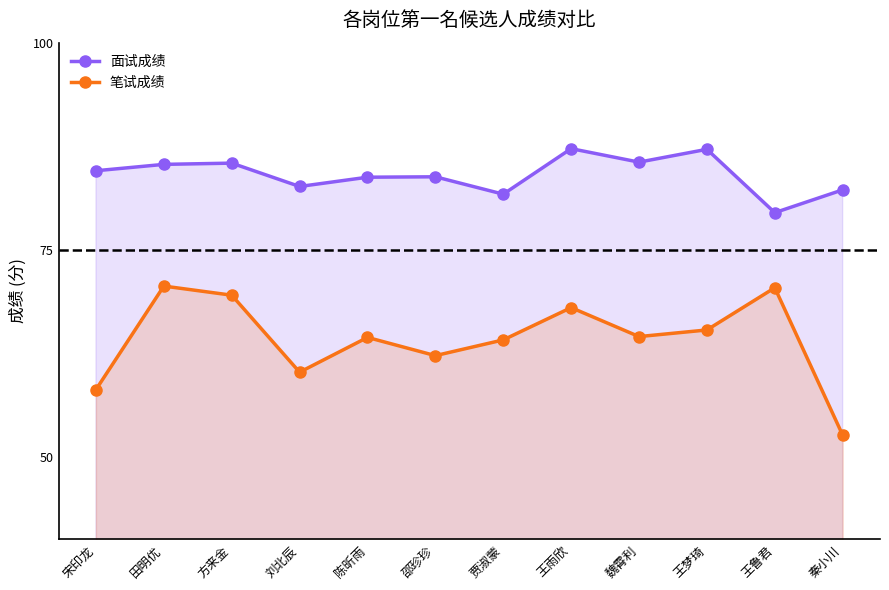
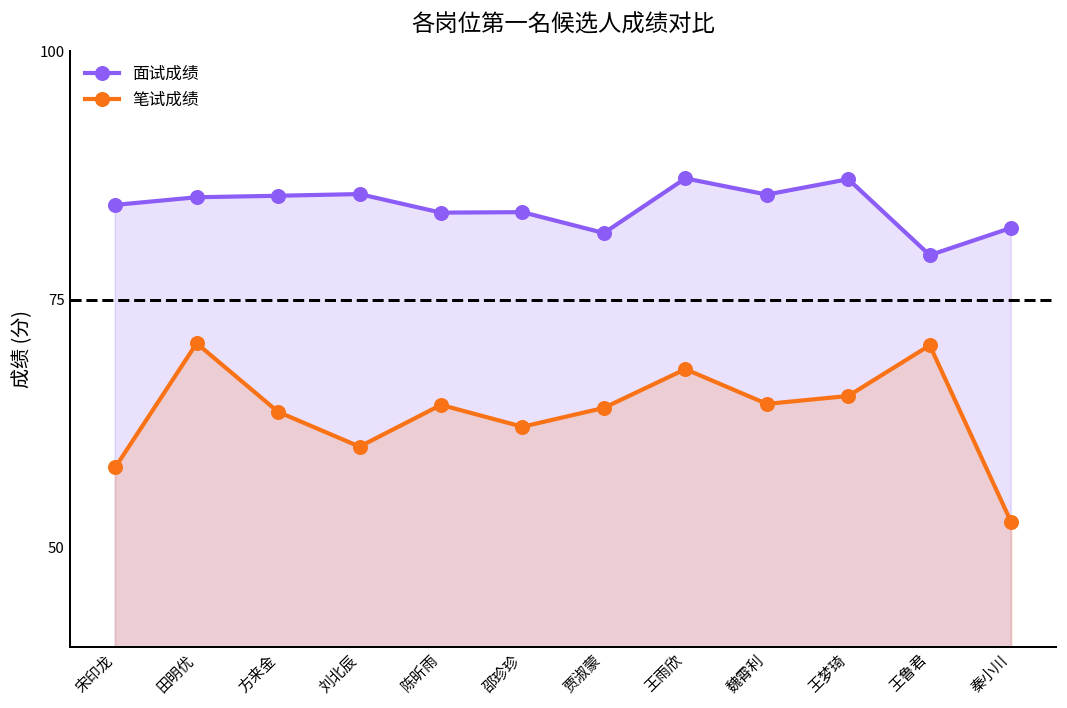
笔试成绩, 方来金: 70 -> 64
面试成绩, 刘北辰: 83 -> 86
